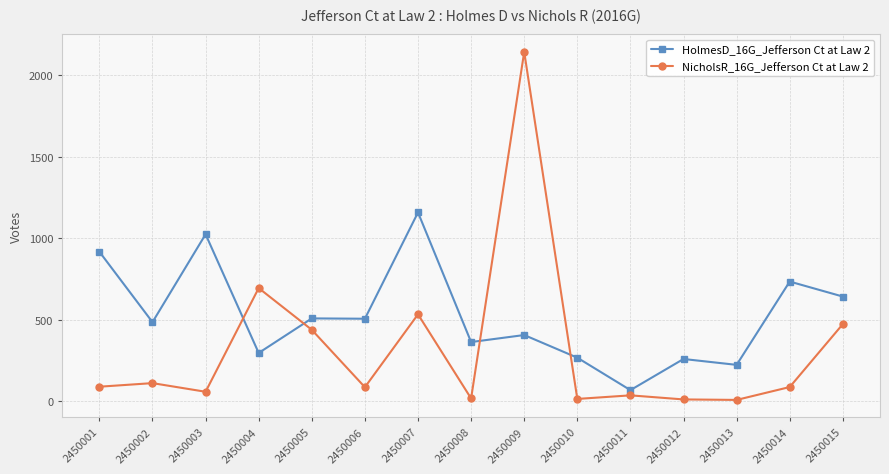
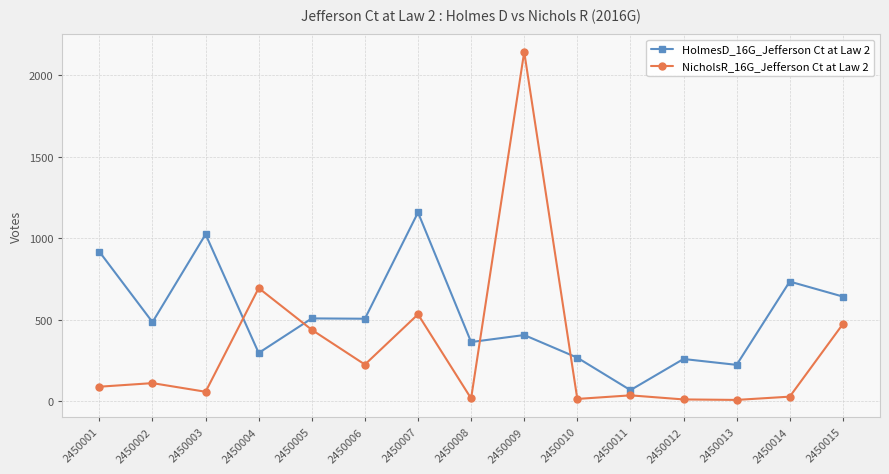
NicholsR_16G_Jefferson Ct at Law 2, 2450006: 90 -> 220
NicholsR_16G_Jefferson Ct at Law 2, 2450014: 90 -> 30
